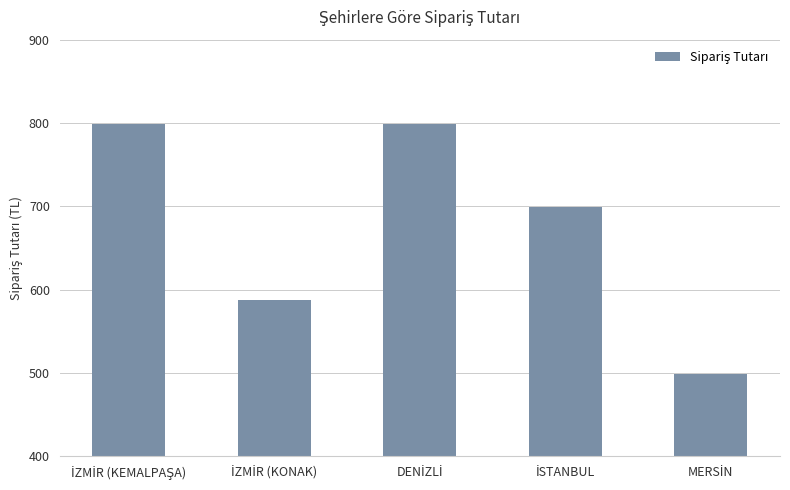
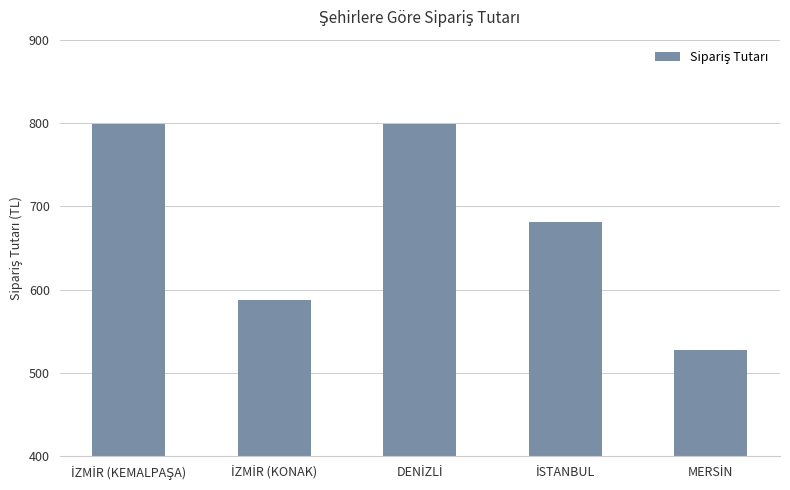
İSTANBUL: 700 -> 680
MERSİN: 500 -> 530
